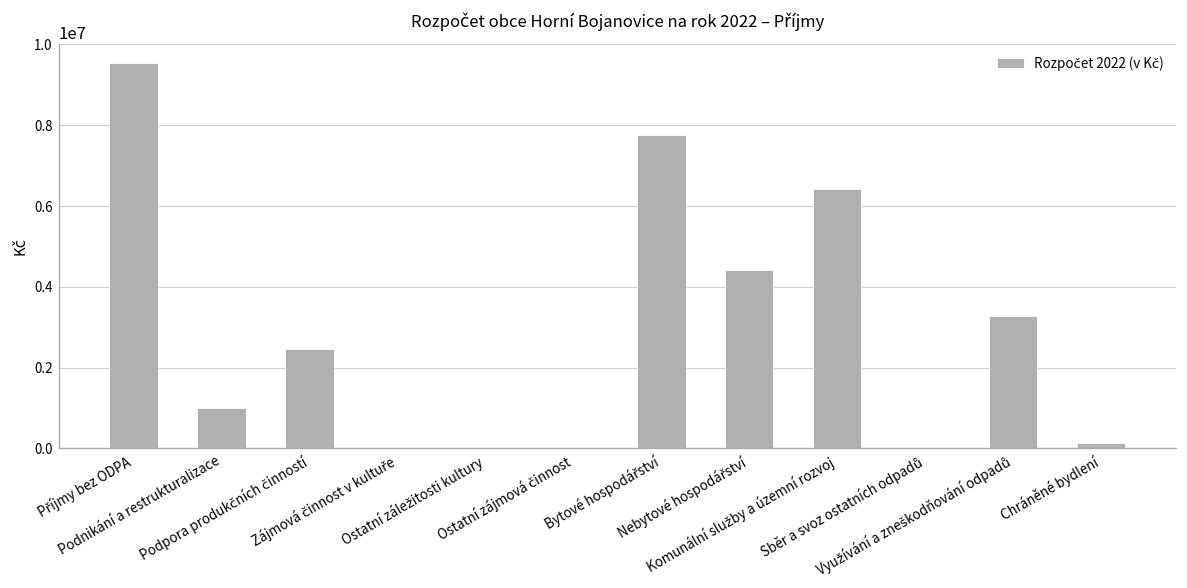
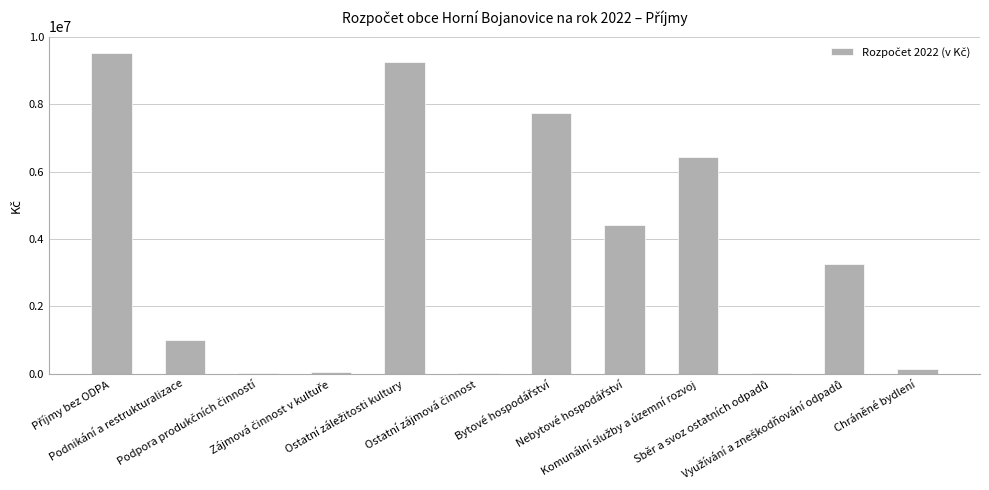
Podpora produkčních činností: 2500000 -> 0
Ostatní záležitosti kultury: 0 -> 9300000
